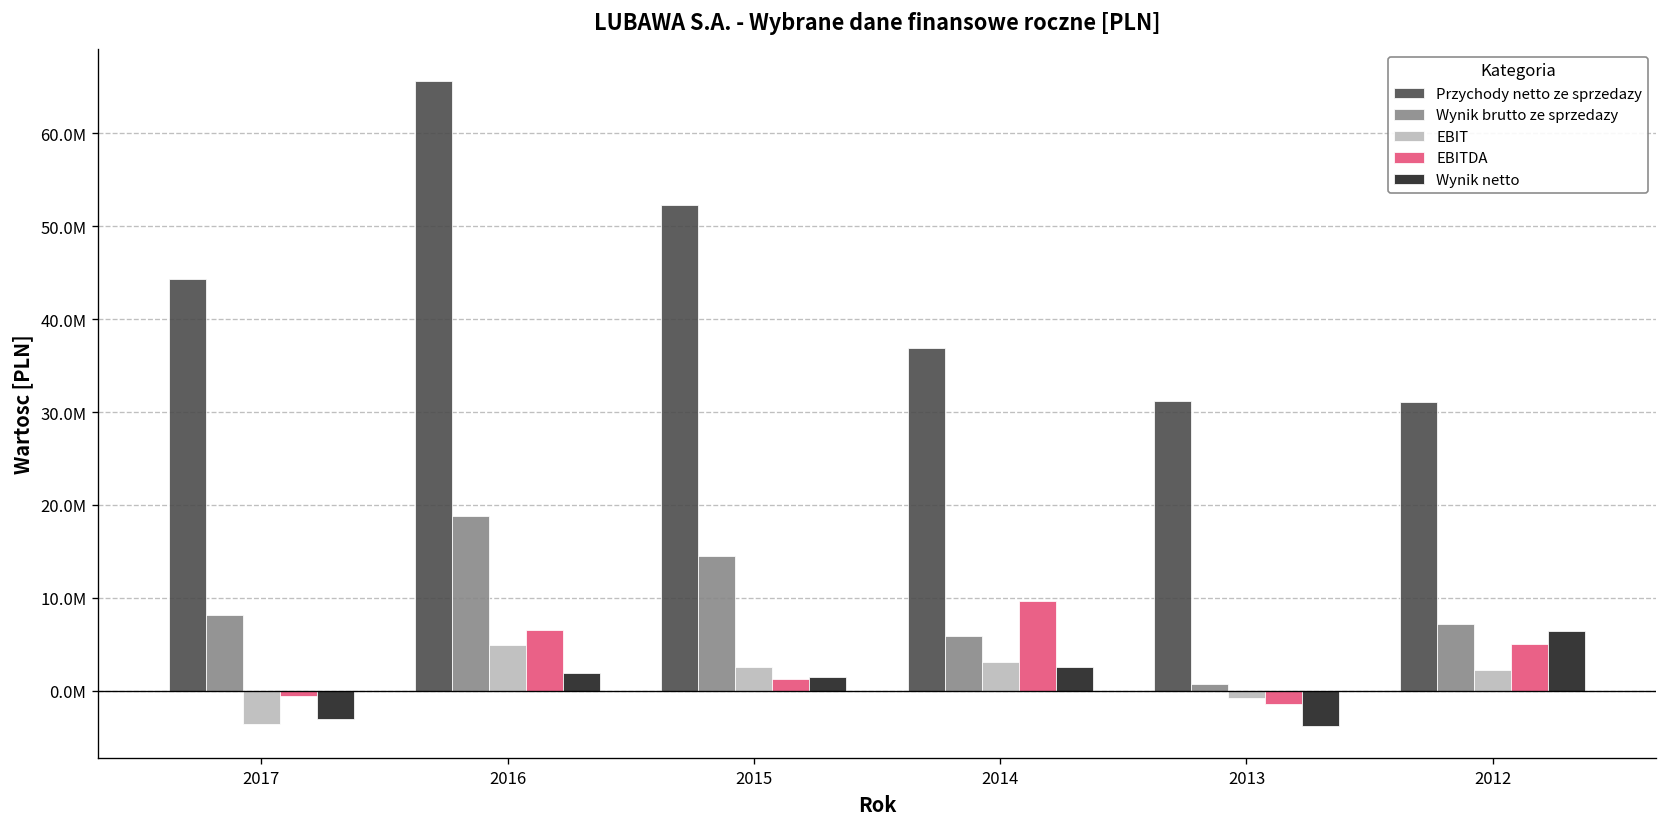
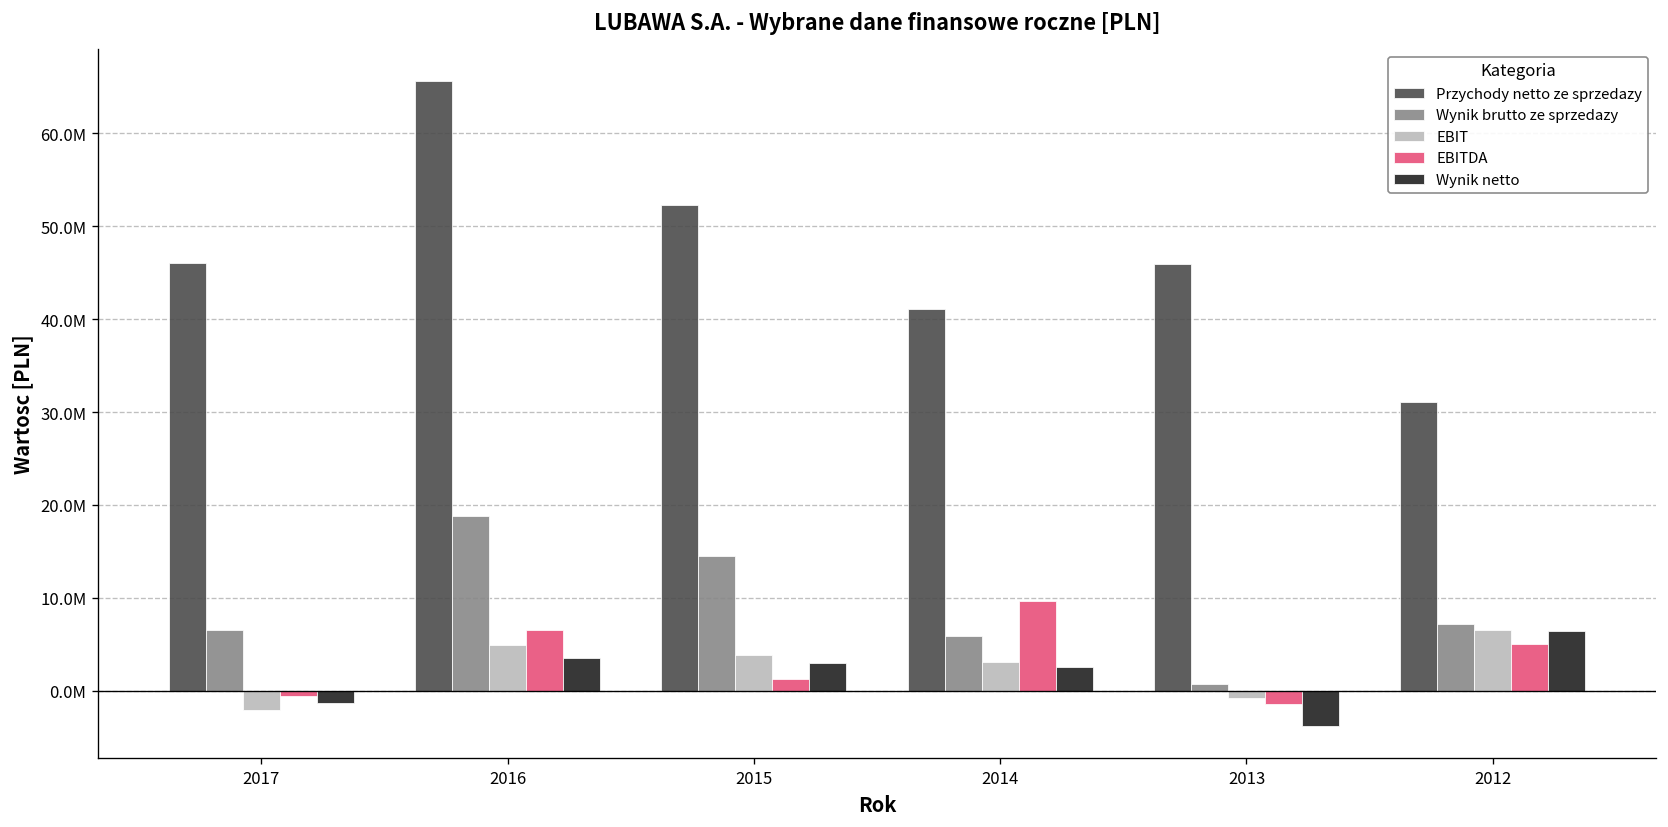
Przychody netto ze sprzedazy, 2017: 44000000 -> 46000000
Wynik brutto ze sprzedazy, 2017: 8000000 -> 7000000
EBIT, 2017: -4000000 -> -2000000
Wynik netto, 2017: -3000000 -> -1000000
Wynik netto, 2016: 2000000 -> 4000000
EBIT, 2015: 3000000 -> 4000000
Wynik netto, 2015: 2000000 -> 3000000
Przychody netto ze sprzedazy, 2014: 37000000 -> 41000000
Przychody netto ze sprzedazy, 2013: 31000000 -> 46000000
EBIT, 2012: 2000000 -> 7000000
